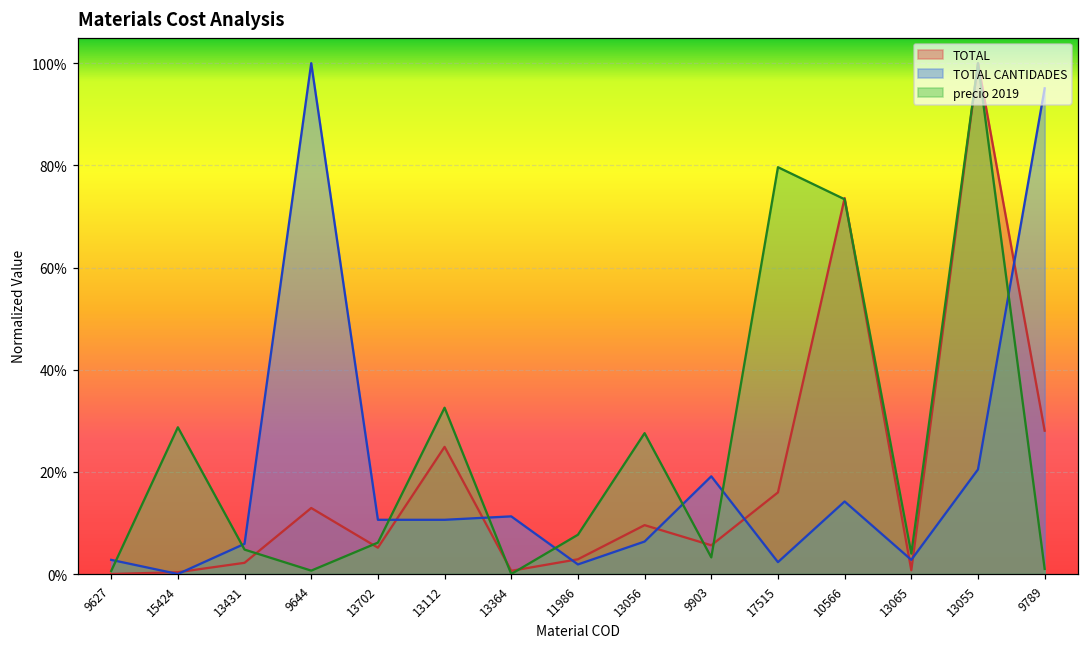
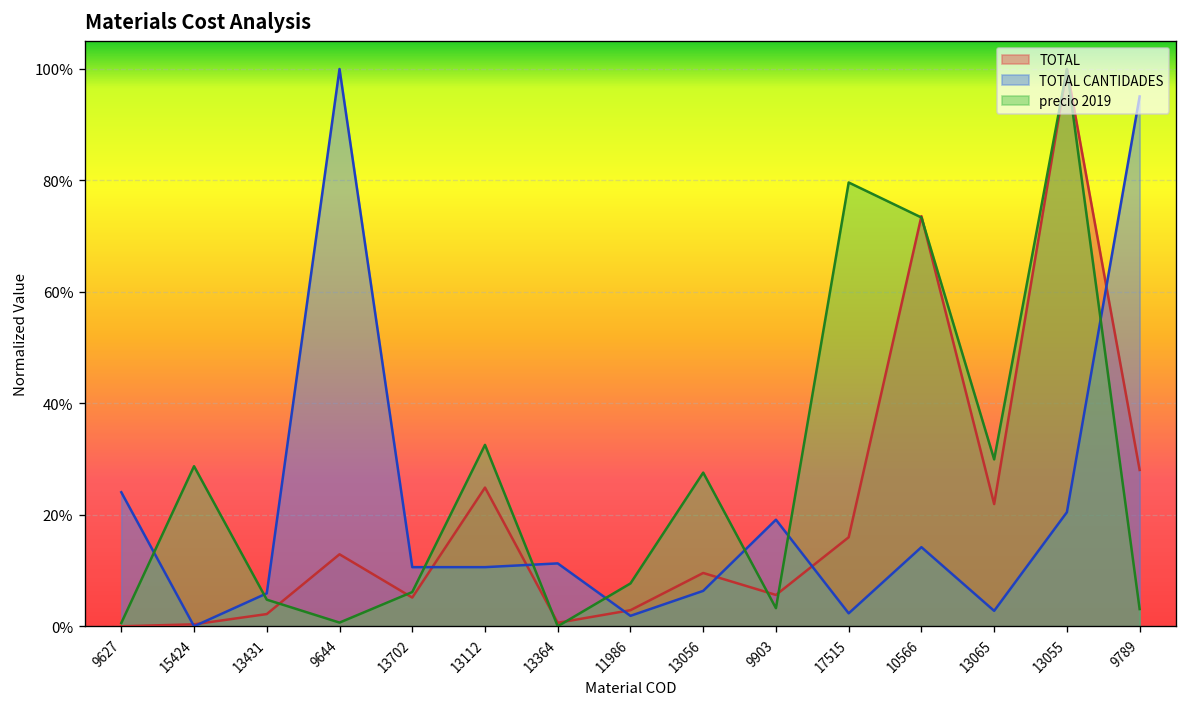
TOTAL CANTIDADES, 9627: 3% -> 24%
TOTAL, 13065: 1% -> 22%
precio 2019, 13065: 4% -> 30%
precio 2019, 9789: 1% -> 3%
